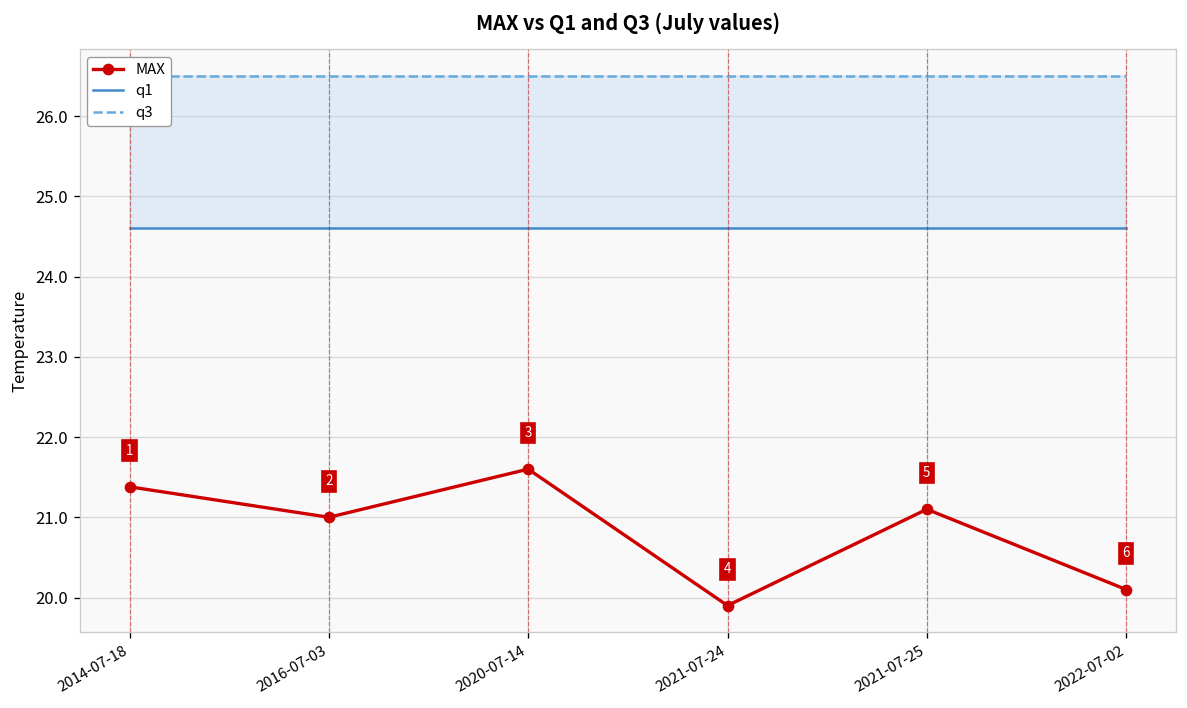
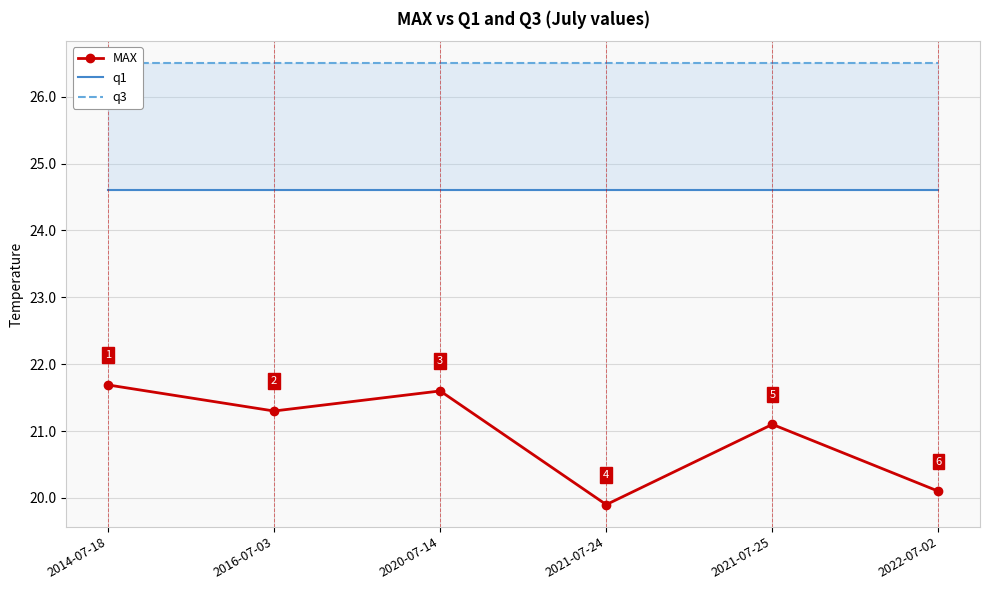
MAX, 2014-07-18: 21.4 -> 21.7
MAX, 2016-07-03: 21.0 -> 21.3
